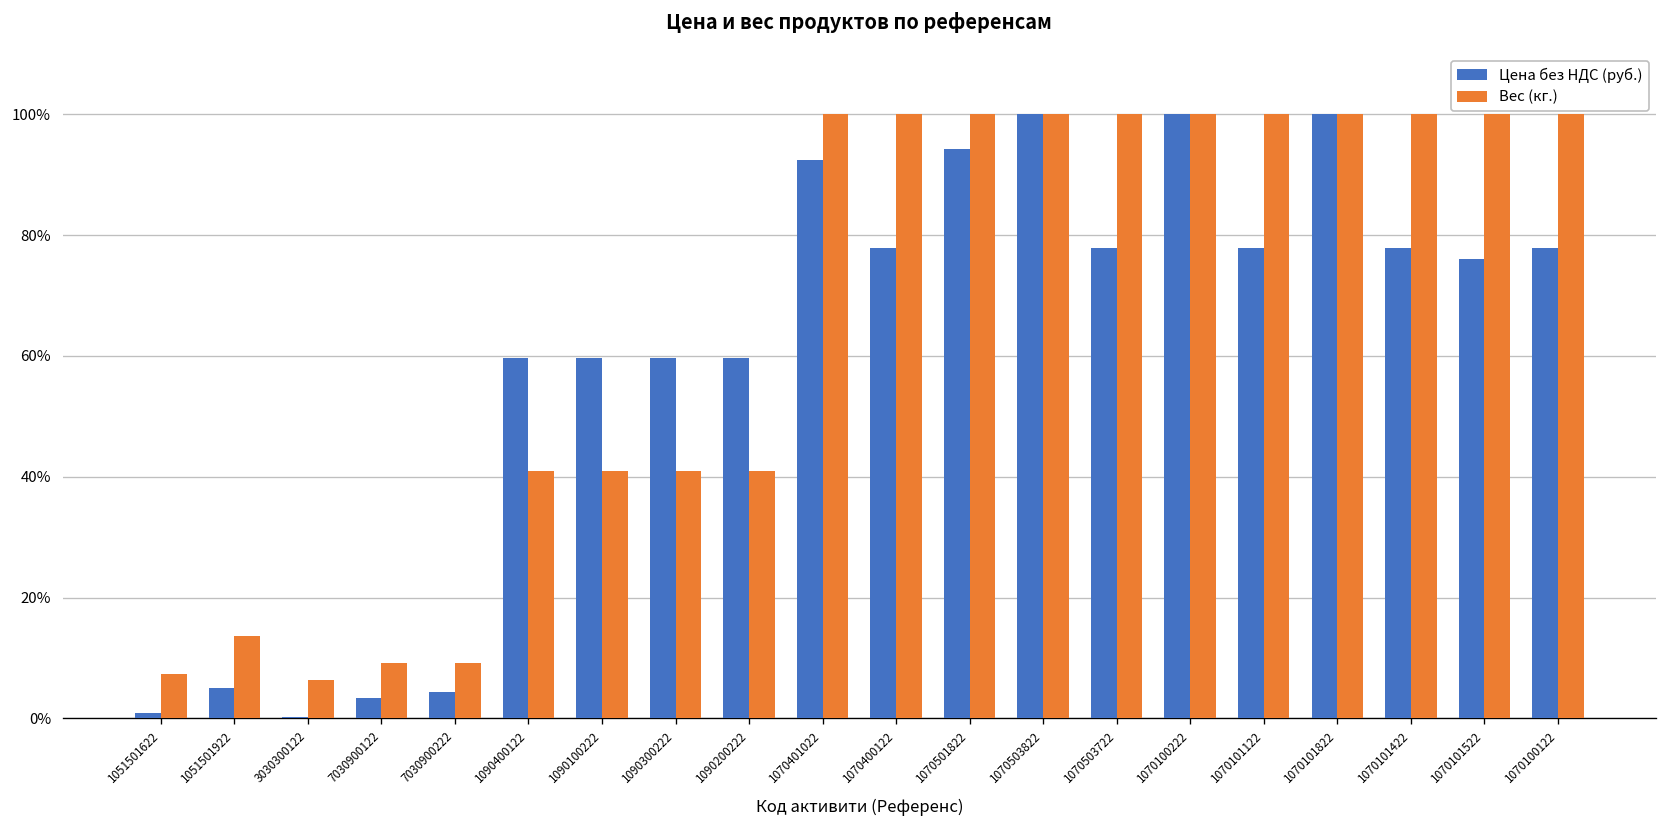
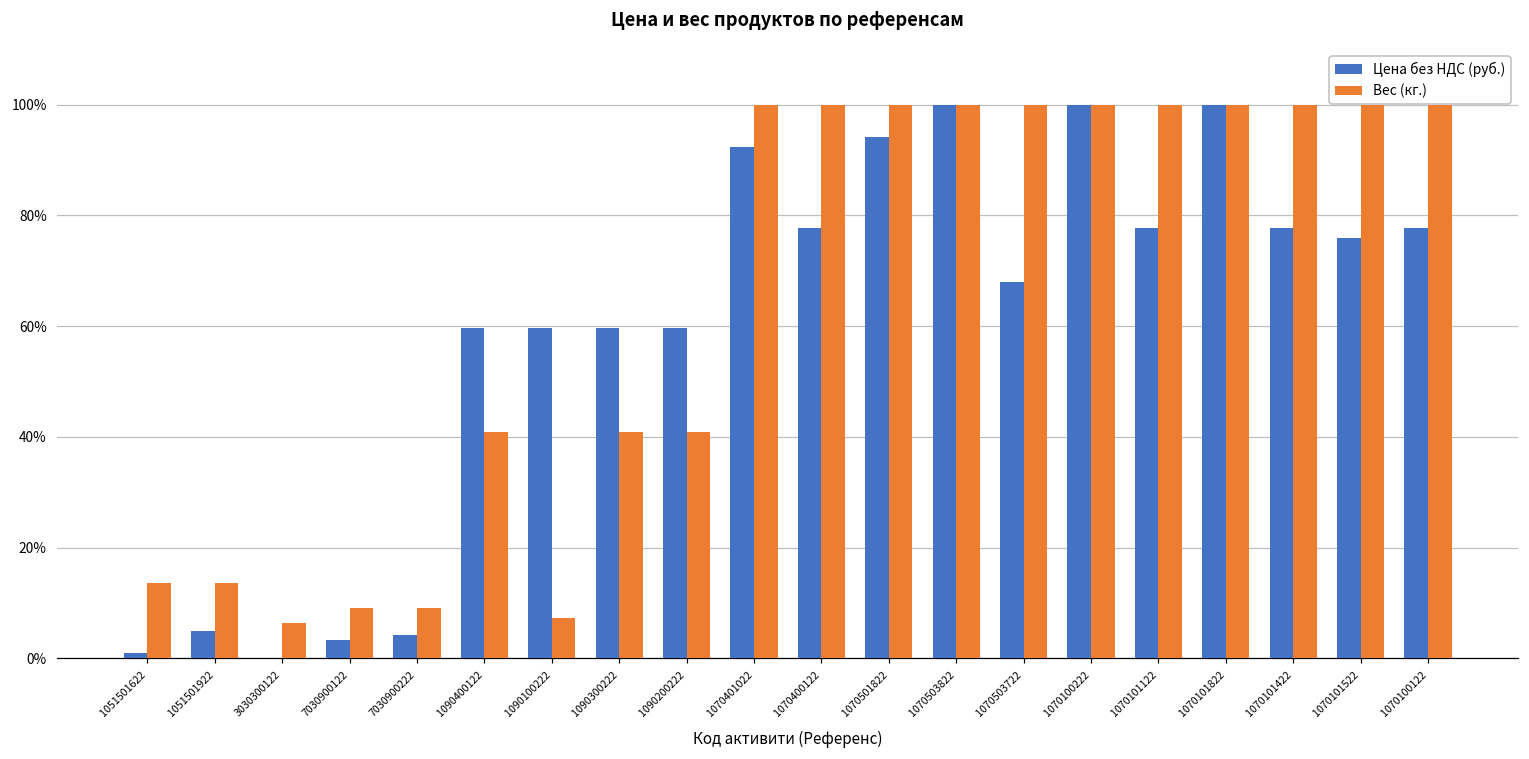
Вес (кг.), 1051501622: 7% -> 14%
Вес (кг.), 1090100222: 41% -> 7%
Цена без НДС (руб.), 1070503722: 78% -> 68%
